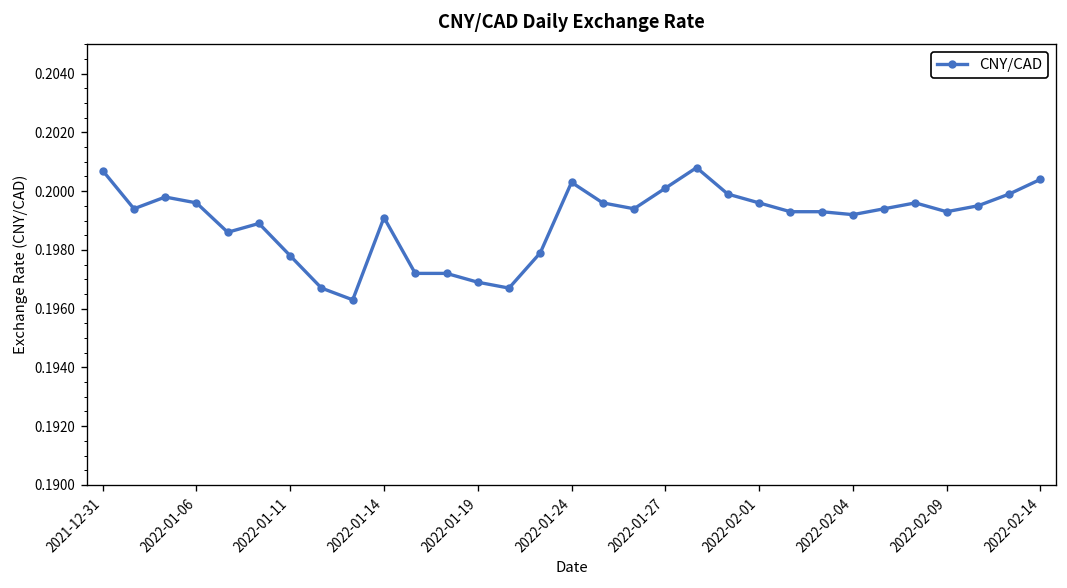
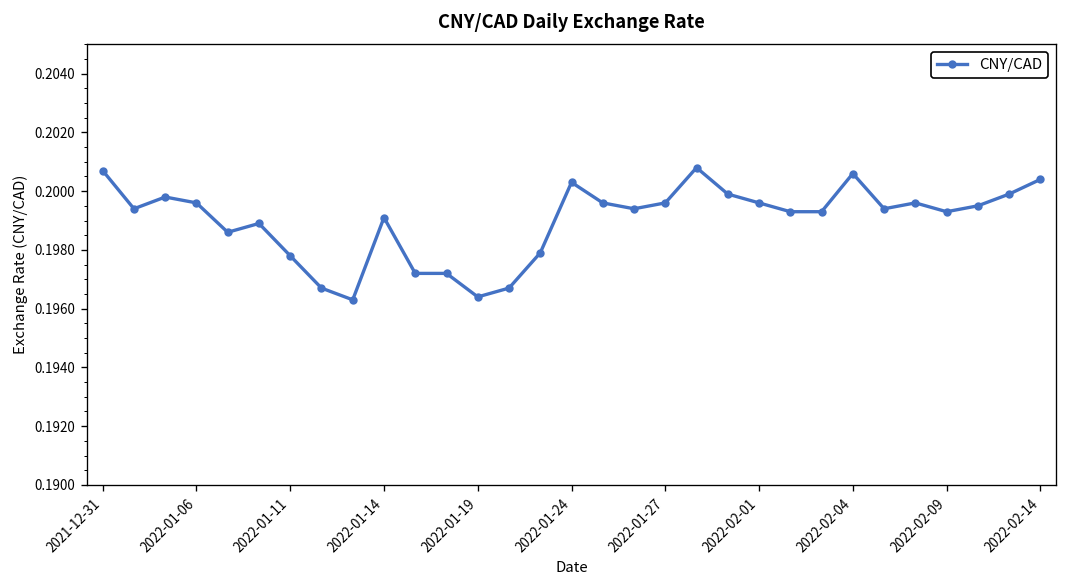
2022-01-19: 0.1969 -> 0.1964
2022-01-27: 0.2001 -> 0.1996
2022-02-04: 0.1992 -> 0.2006
